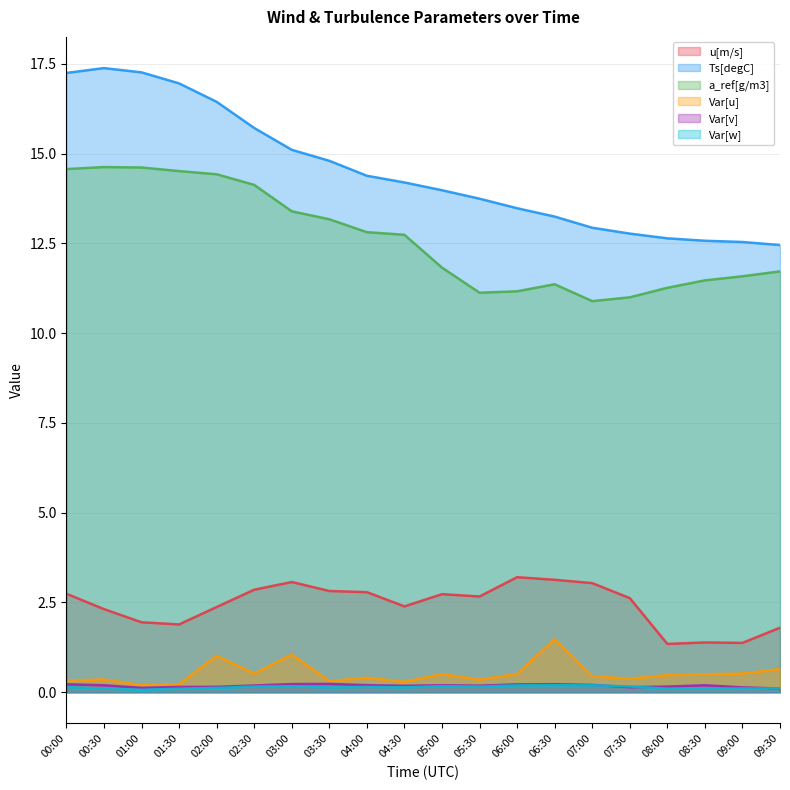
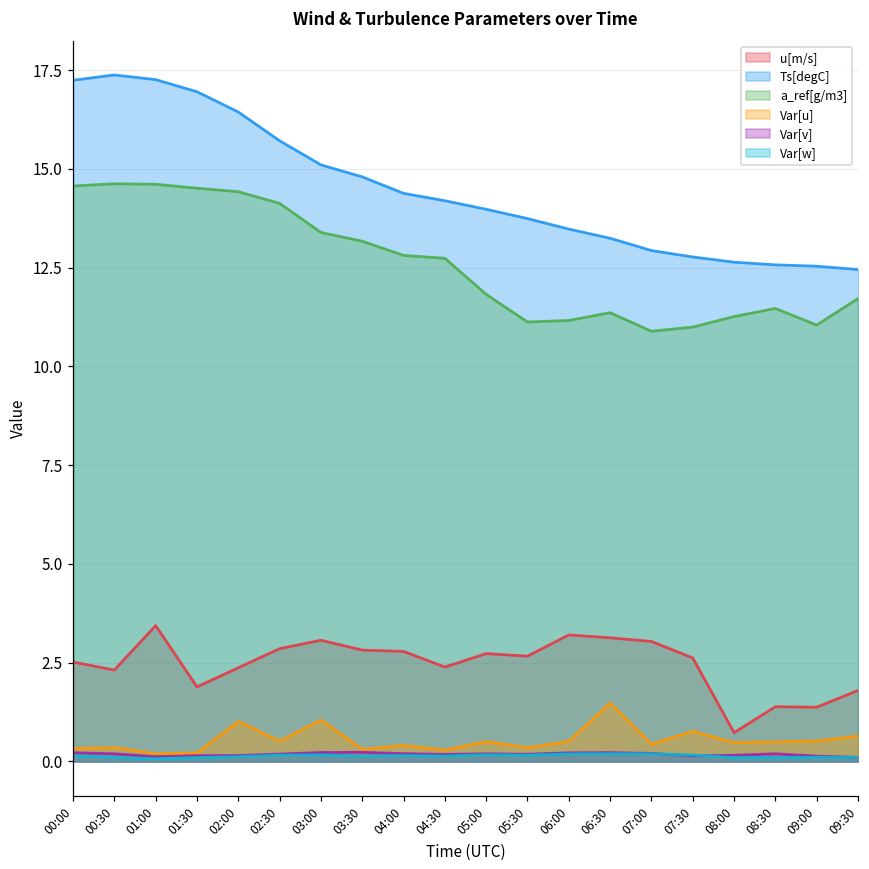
u[m/s], 00:00: 2.7 -> 2.5
u[m/s], 01:00: 1.9 -> 3.4
Var[u], 07:30: 0.4 -> 0.8
u[m/s], 08:00: 1.3 -> 0.7
a_ref[g/m3], 09:00: 11.6 -> 11.0
